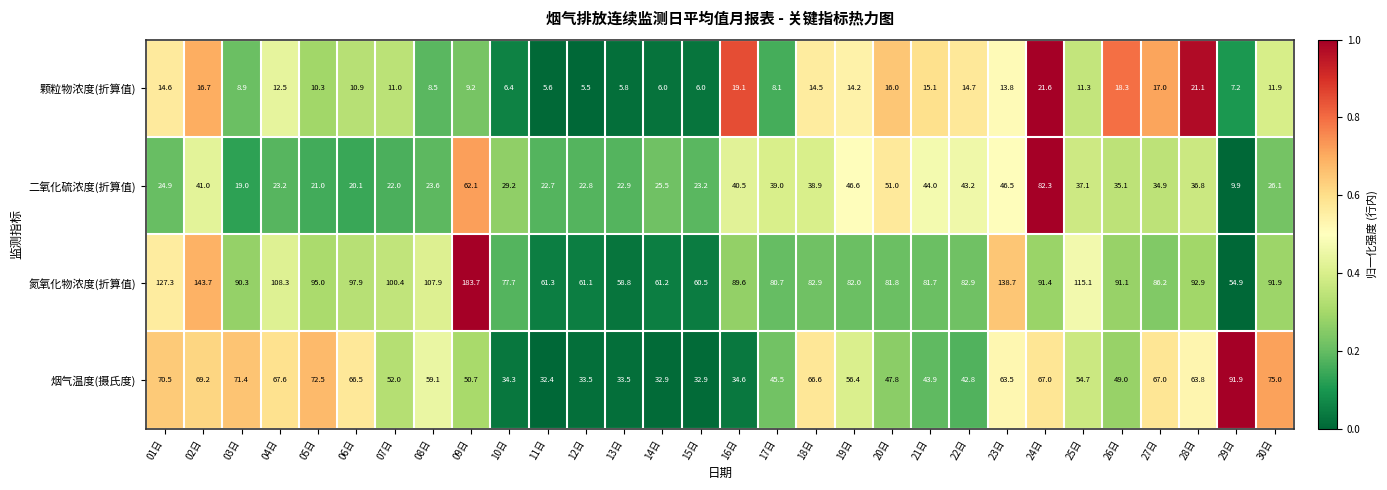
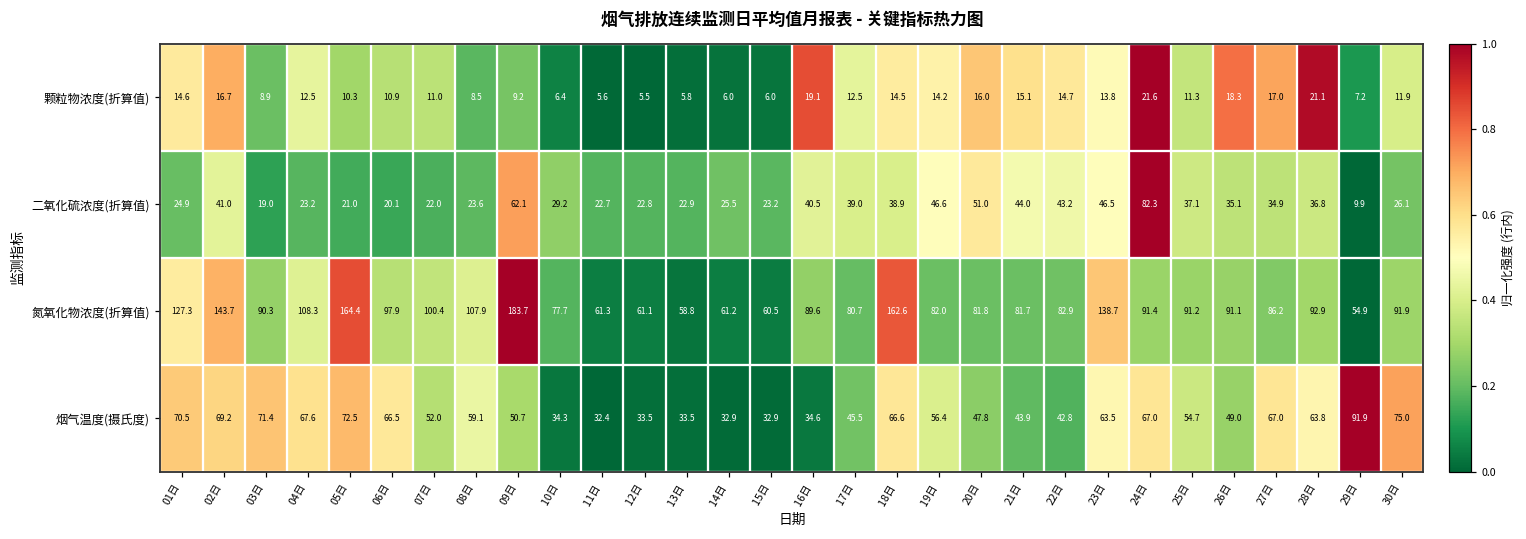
颗粒物浓度(折算值), 17日: 8.1 -> 12.5
氮氧化物浓度(折算值), 05日: 95.0 -> 164.4
氮氧化物浓度(折算值), 18日: 82.9 -> 162.6
氮氧化物浓度(折算值), 25日: 115.1 -> 91.2
